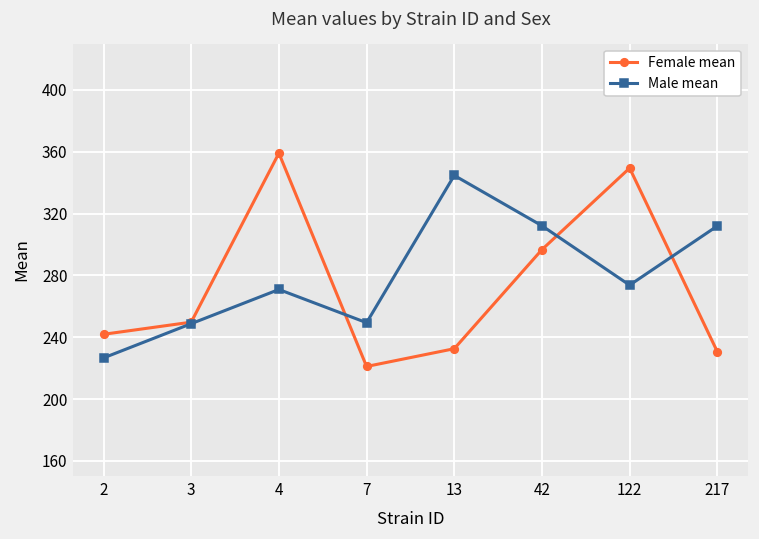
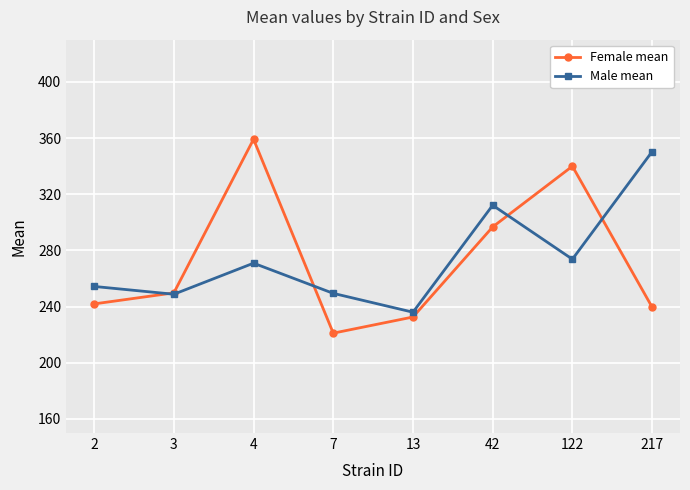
Male mean, 2: 227 -> 254
Male mean, 13: 345 -> 236
Female mean, 122: 349 -> 340
Female mean, 217: 231 -> 240
Male mean, 217: 312 -> 350
